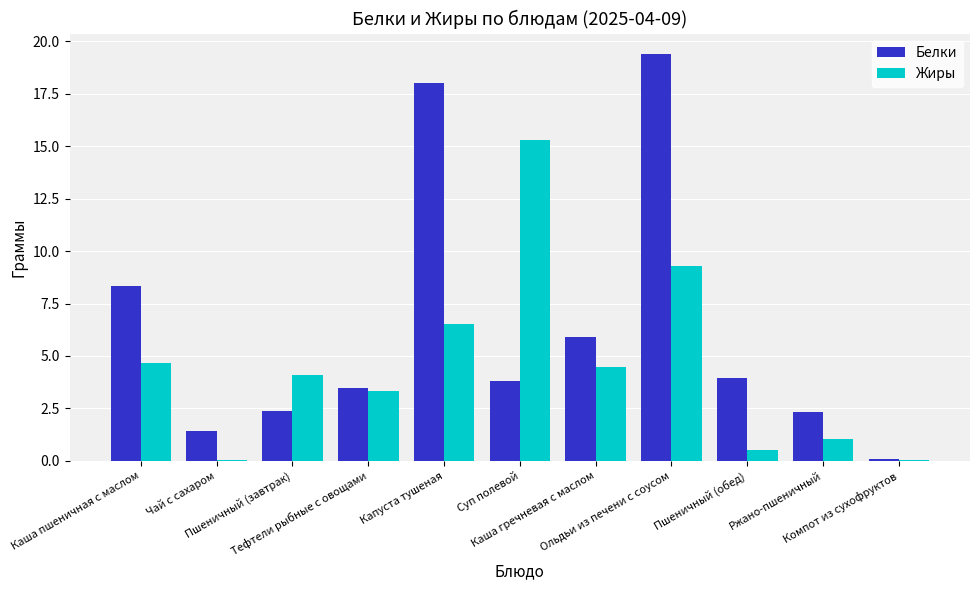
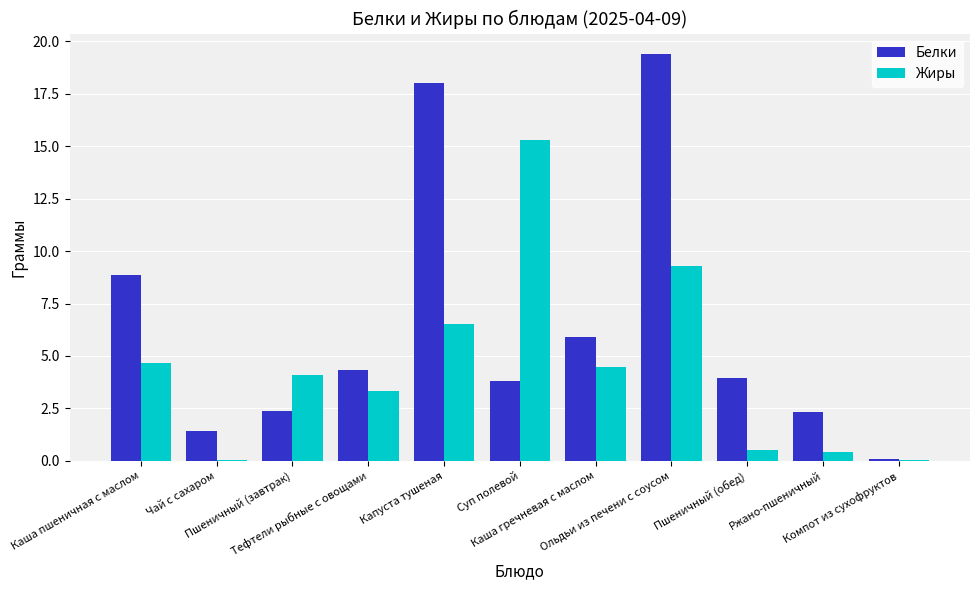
Белки, Каша пшеничная с маслом: 8.4 -> 8.9
Белки, Тефтели рыбные с овощами: 3.5 -> 4.3
Жиры, Ржано-пшеничный: 1.1 -> 0.4
